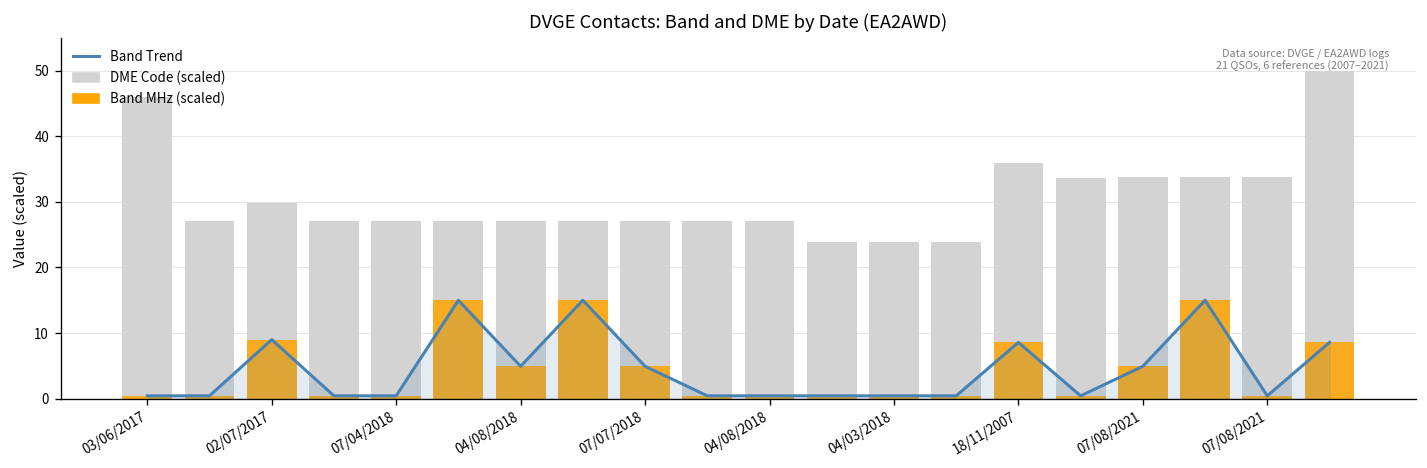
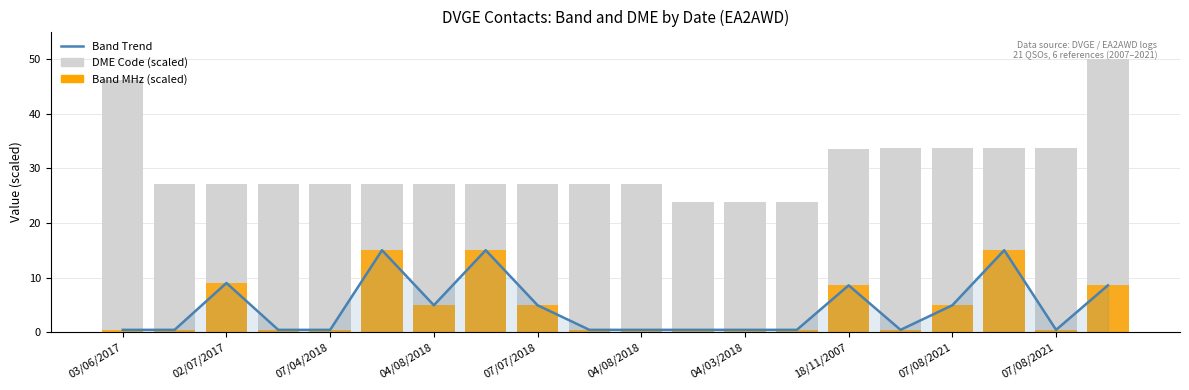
DME Code (scaled), 02/07/2017: 30 -> 27
DME Code (scaled), 18/11/2007: 36 -> 34
